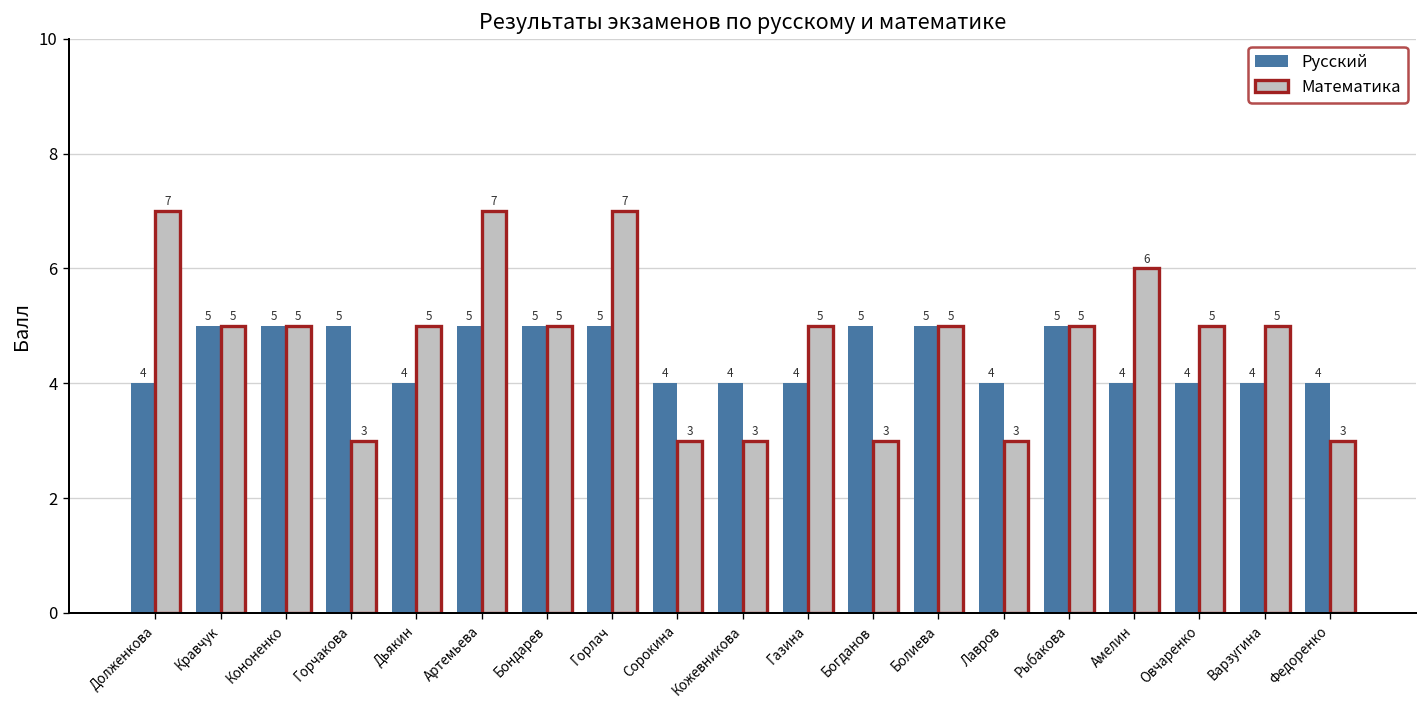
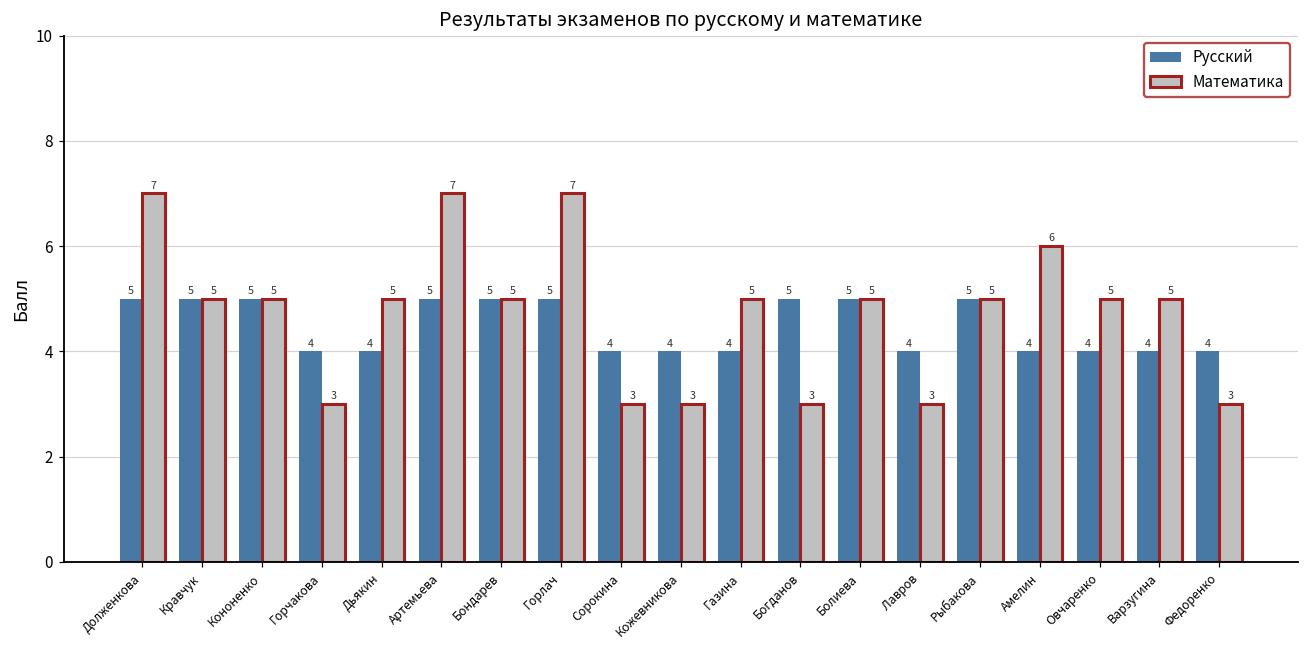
Русский, Долженкова: 4 -> 5
Русский, Горчакова: 5 -> 4
